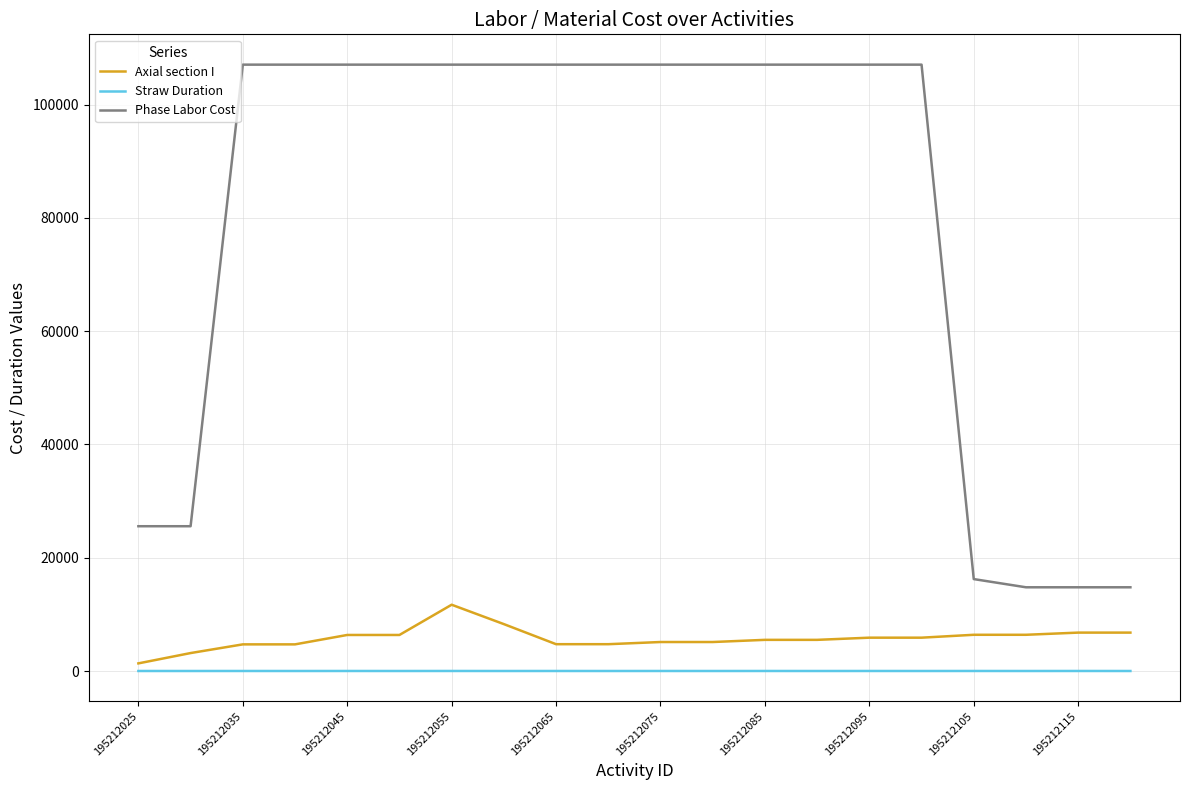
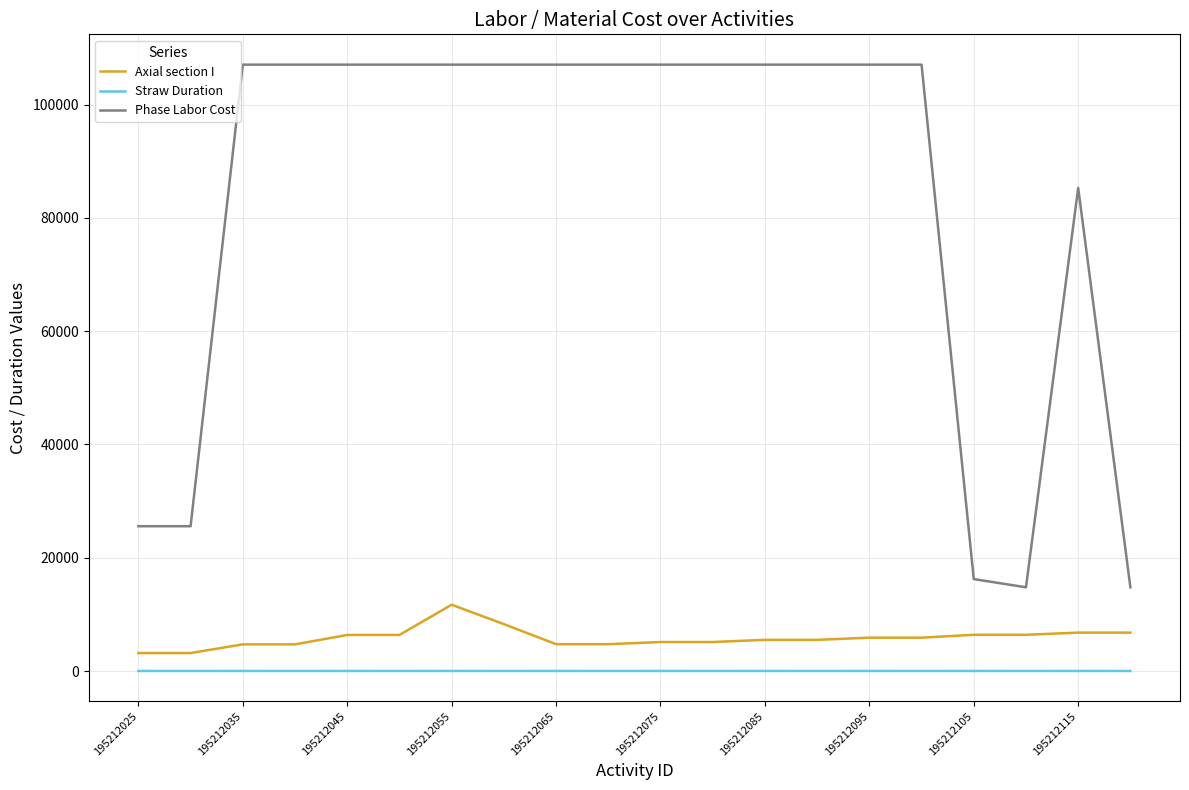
Axial section I, 195212025: 1000 -> 3000
Phase Labor Cost, 195212115: 15000 -> 85000
